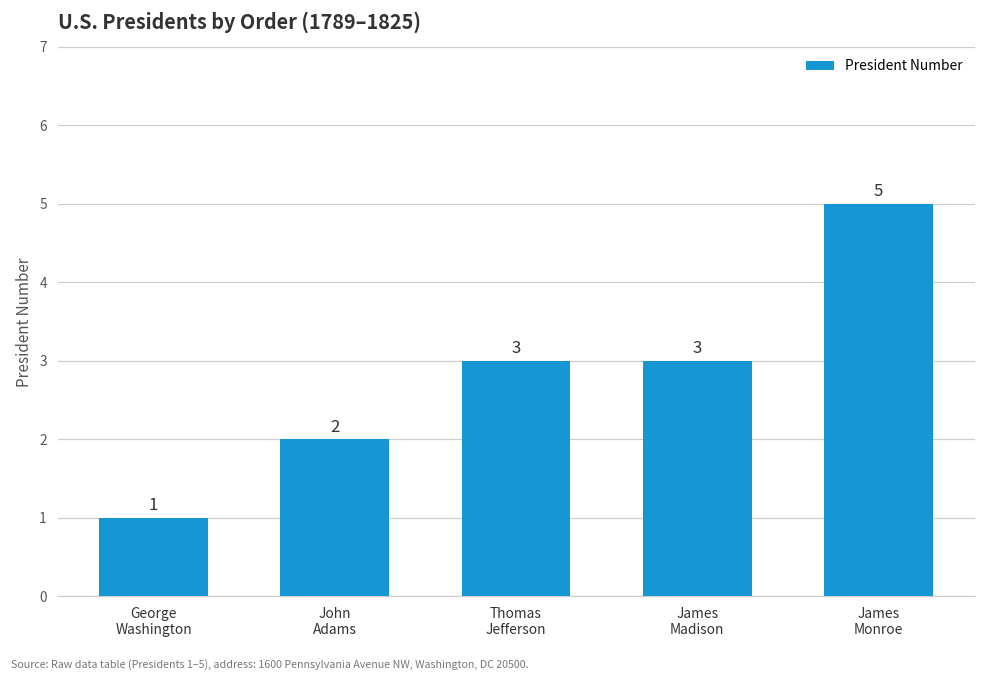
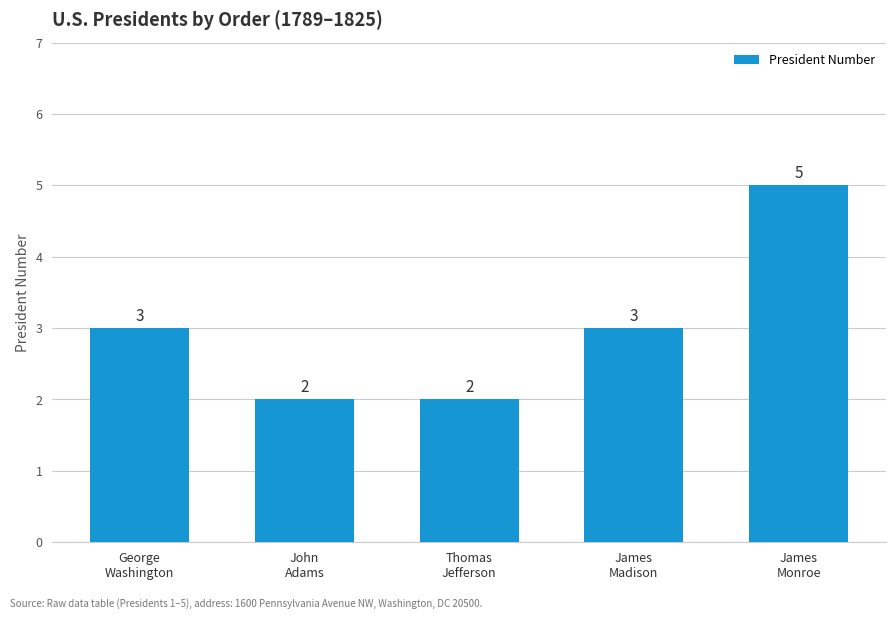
George Washington: 1 -> 3
Thomas Jefferson: 3 -> 2
